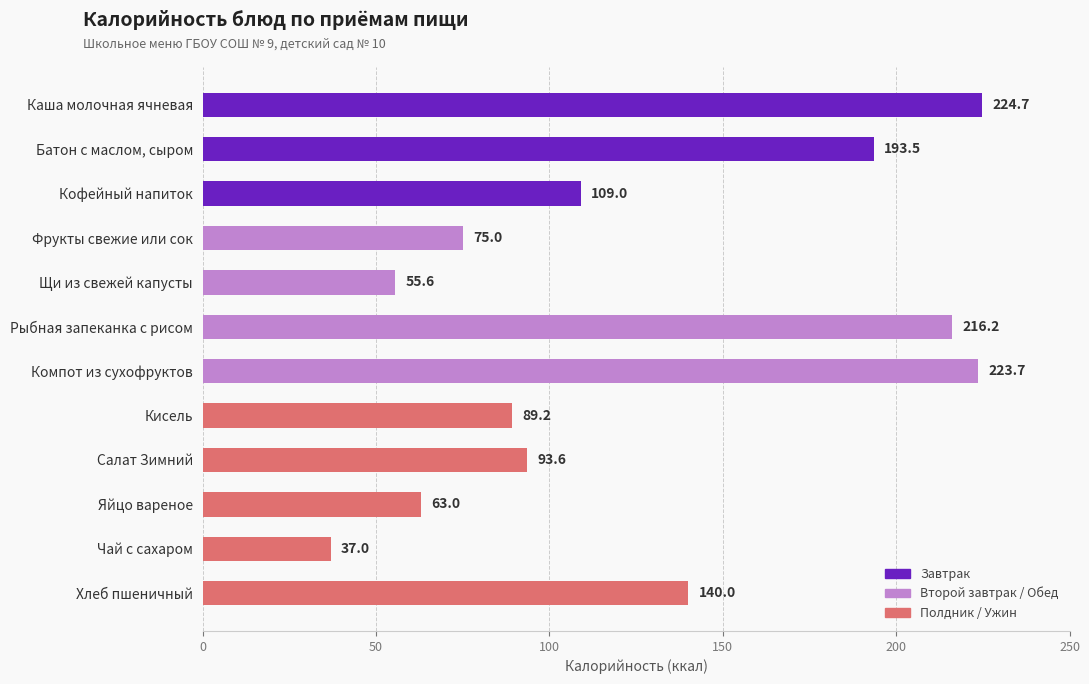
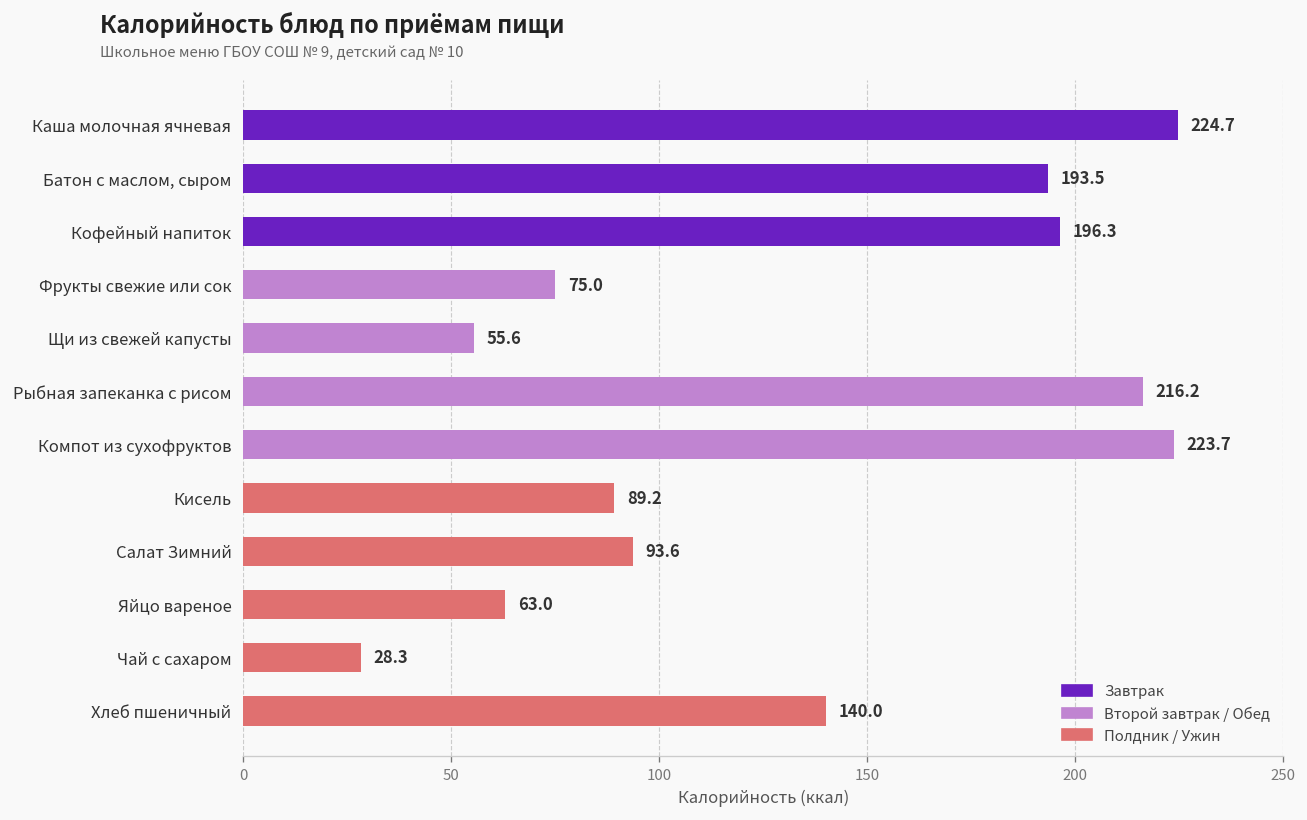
Кофейный напиток: 109.0 -> 196.3
Чай с сахаром: 37.0 -> 28.3
